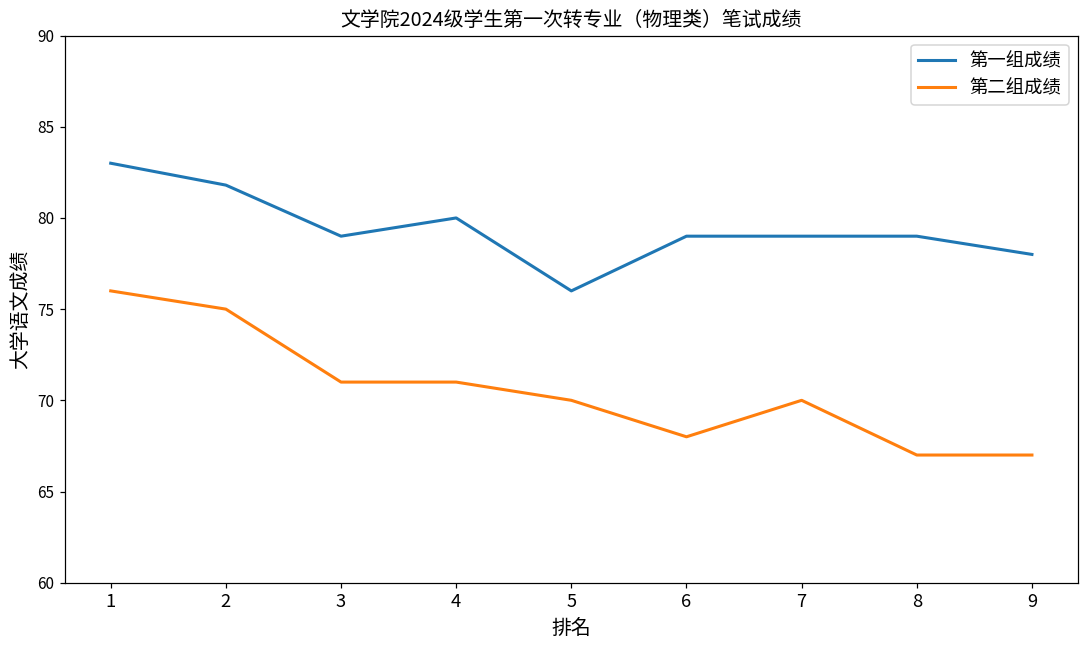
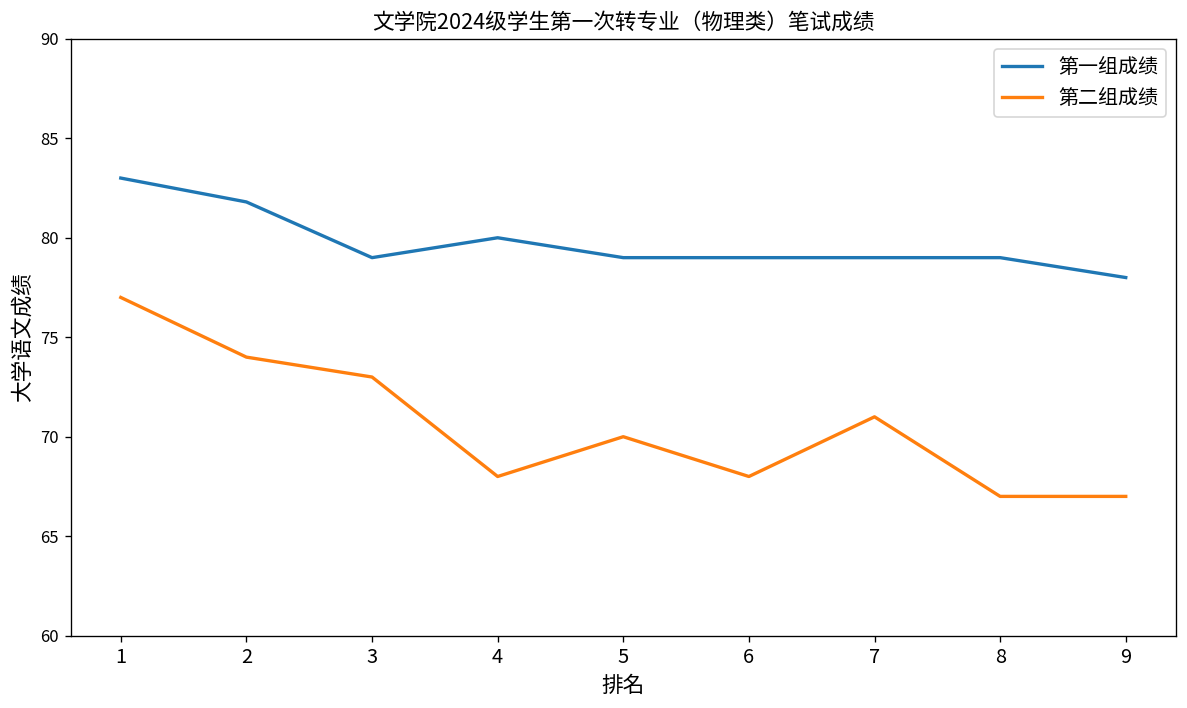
第二组成绩, 1: 76 -> 77
第二组成绩, 2: 75 -> 74
第二组成绩, 3: 71 -> 73
第二组成绩, 4: 71 -> 68
第一组成绩, 5: 76 -> 79
第二组成绩, 7: 70 -> 71
